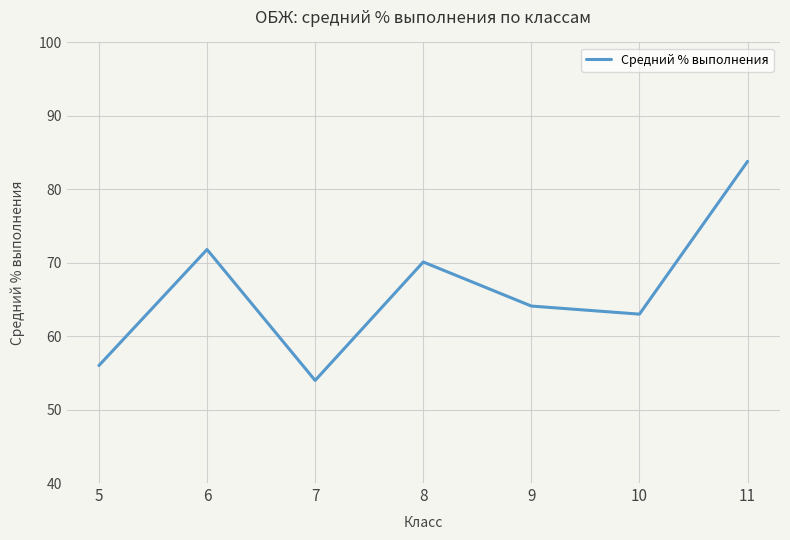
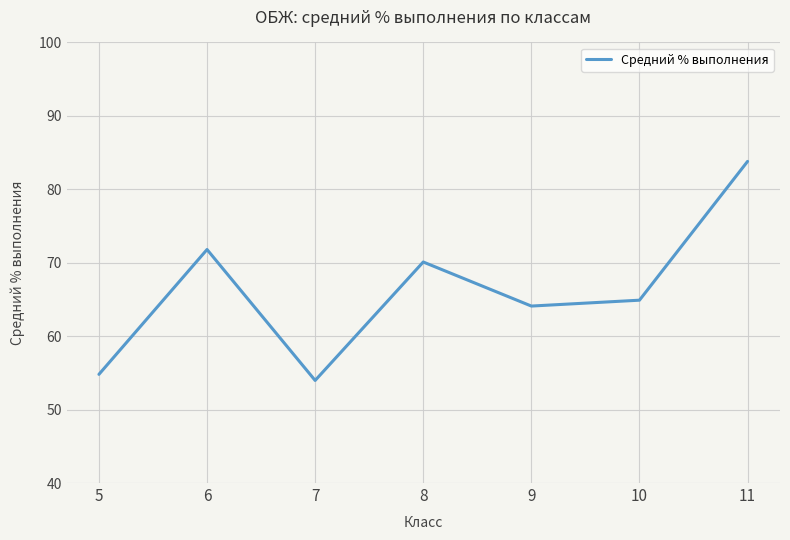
5: 56 -> 55
10: 63 -> 65
